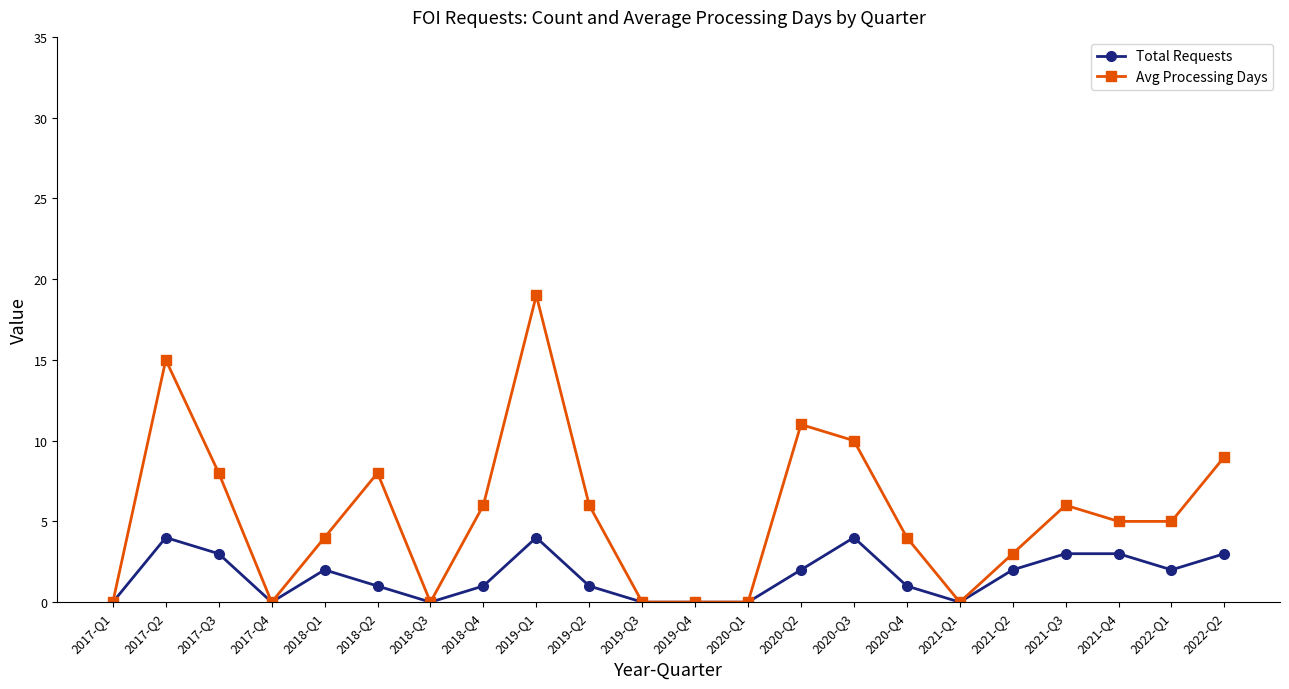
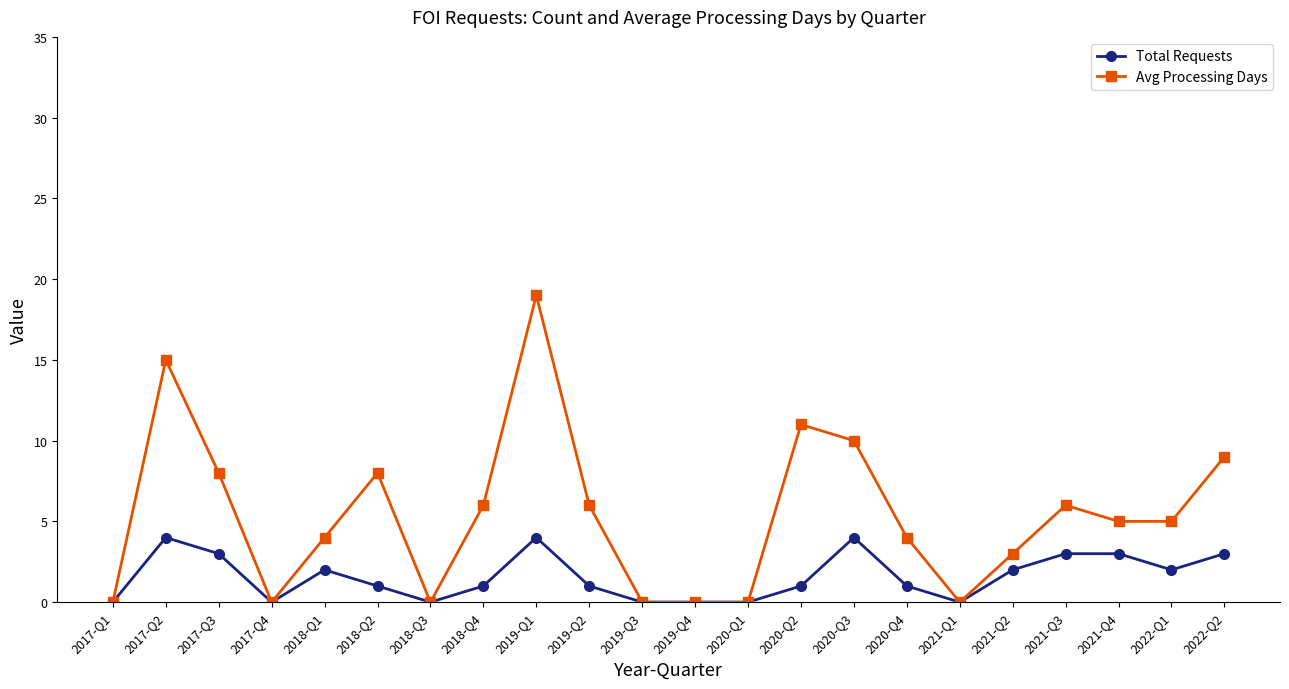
Total Requests, 2020-Q2: 2 -> 1
